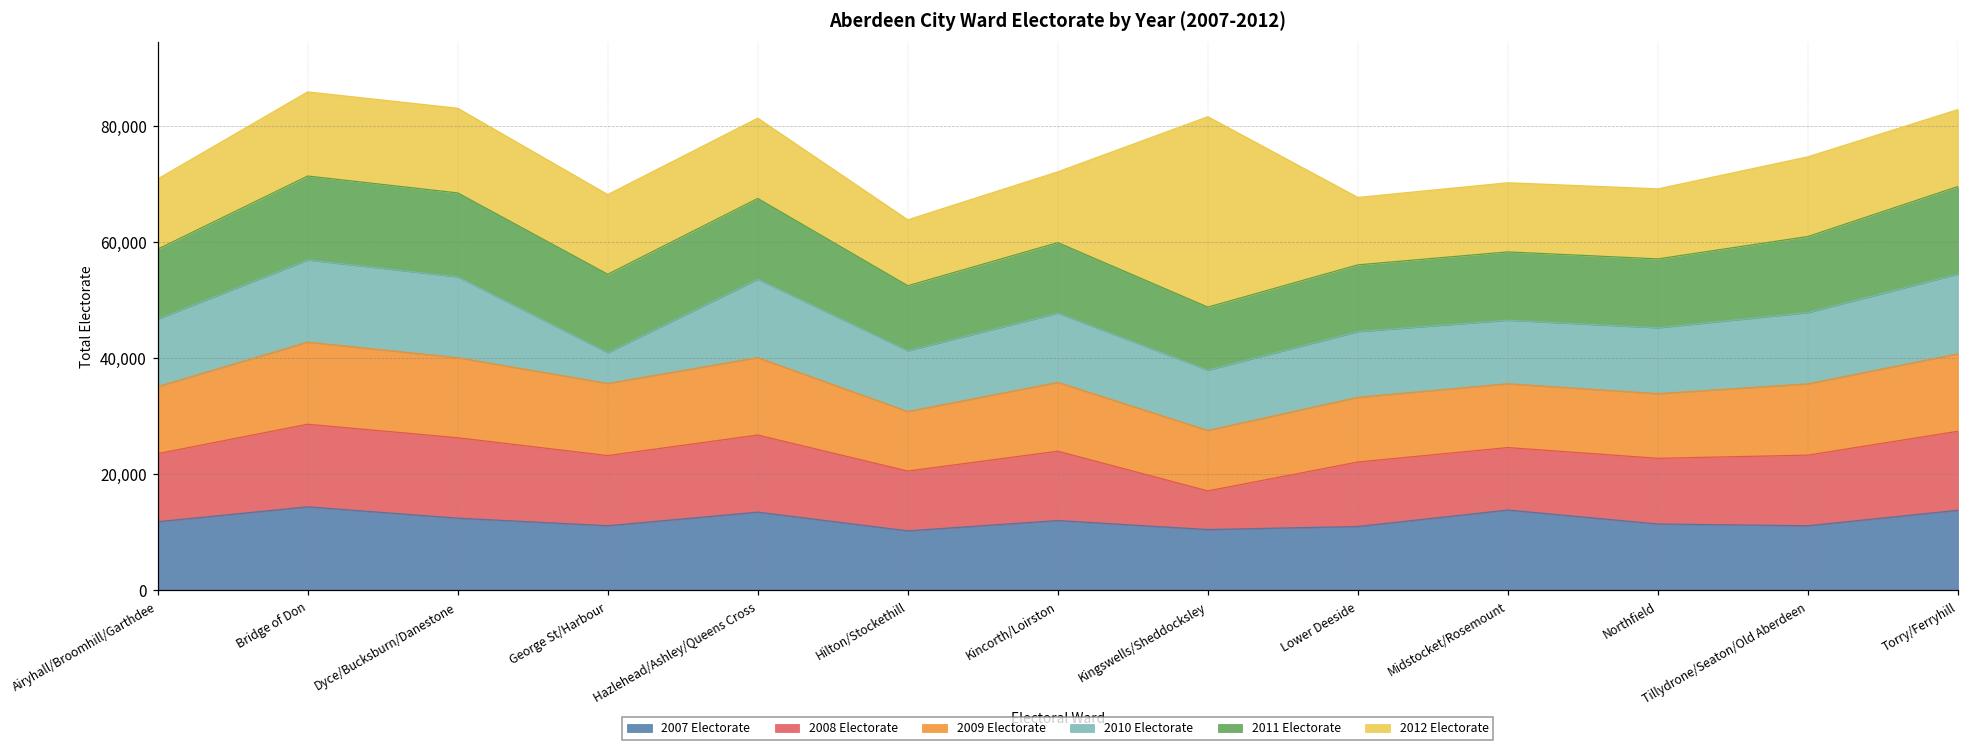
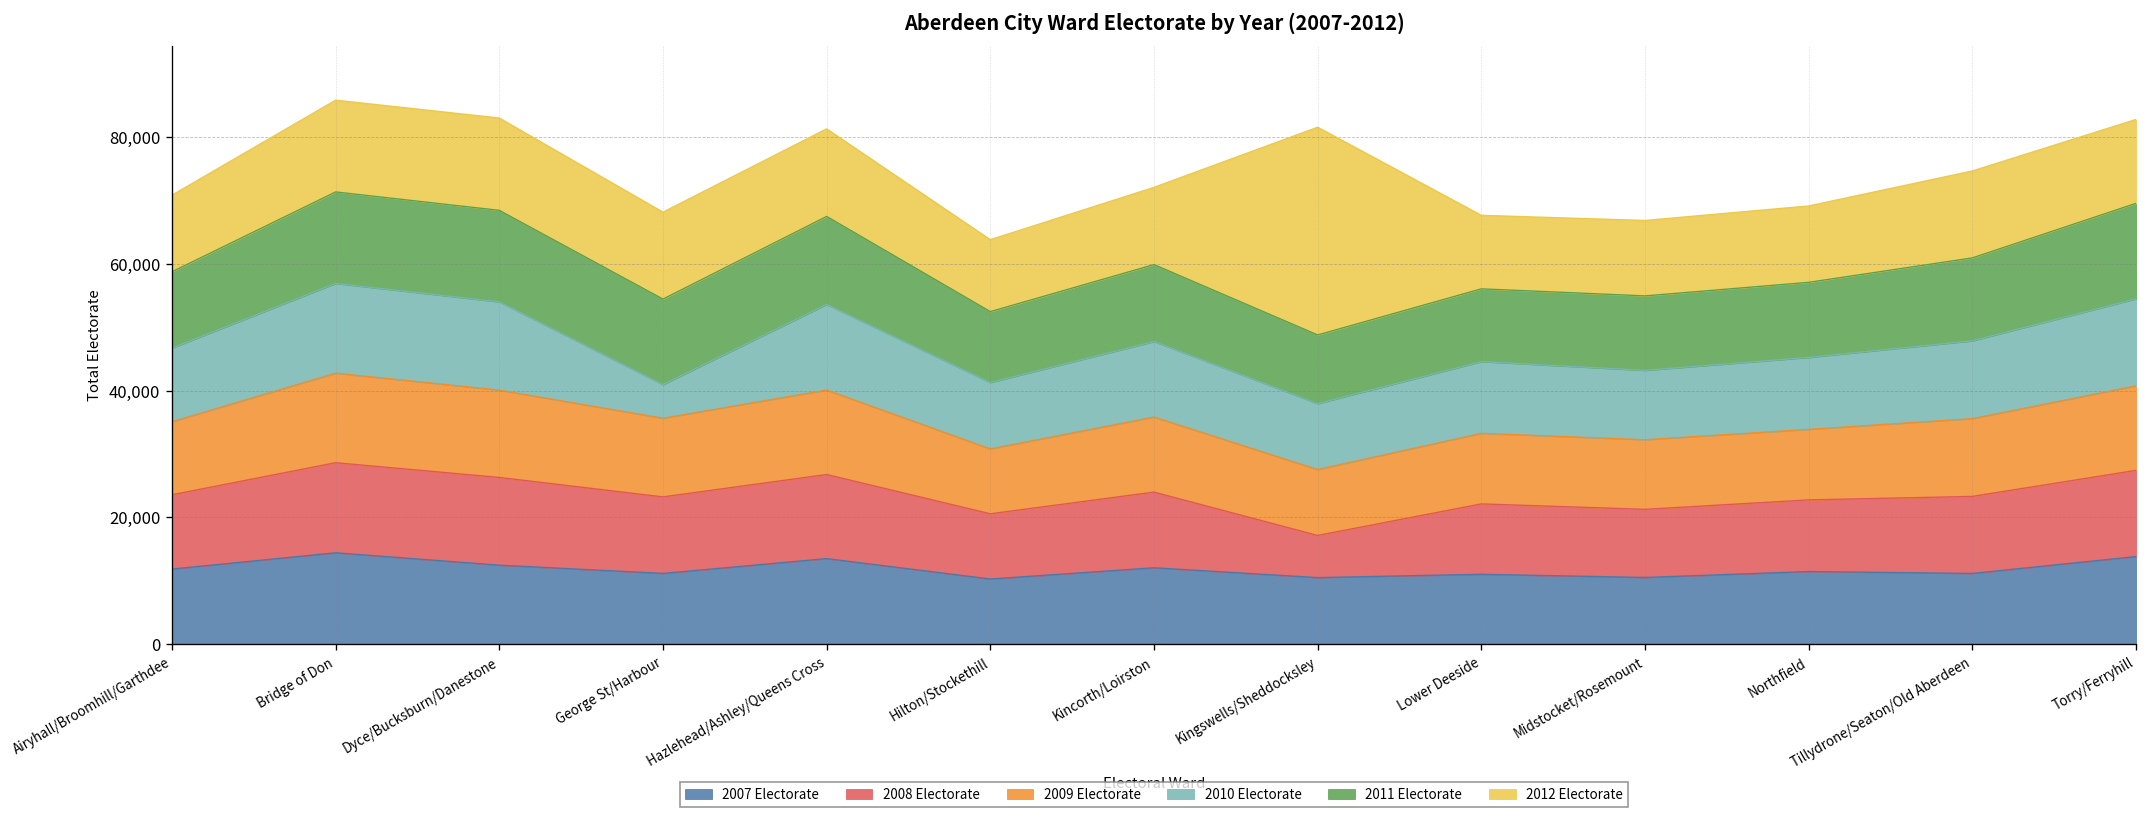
2007 Electorate, Midstocket/Rosemount: 14,000 -> 11,000
